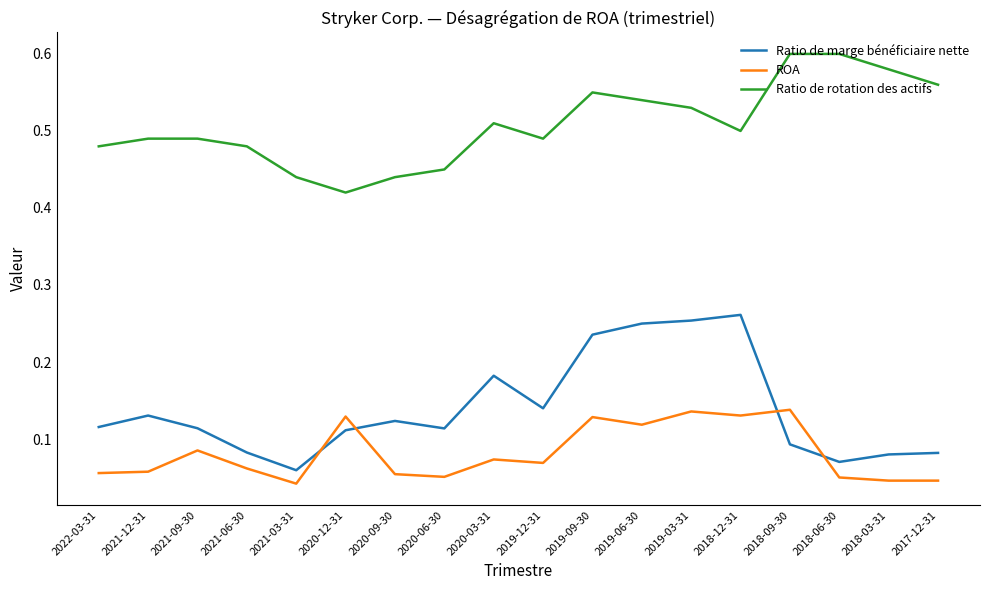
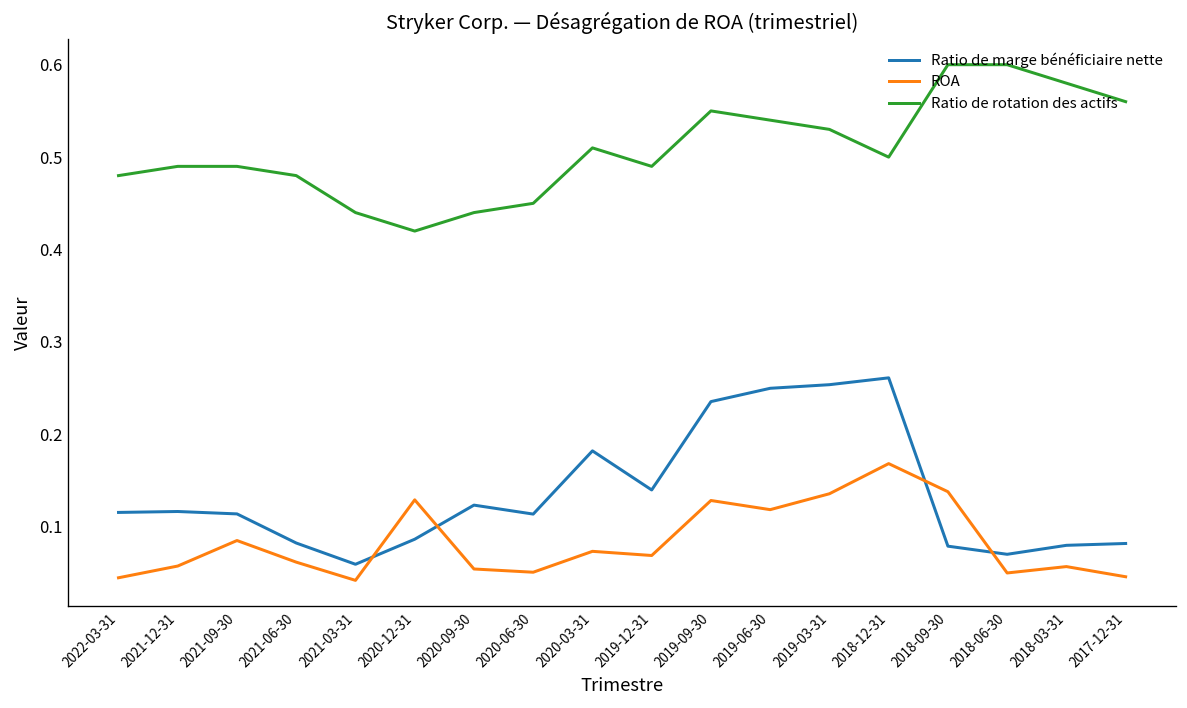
ROA, 2022-03-31: 0.06 -> 0.04
Ratio de marge bénéficiaire nette, 2021-12-31: 0.13 -> 0.12
Ratio de marge bénéficiaire nette, 2020-12-31: 0.11 -> 0.09
ROA, 2018-12-31: 0.13 -> 0.17
Ratio de marge bénéficiaire nette, 2018-09-30: 0.09 -> 0.08
ROA, 2018-03-31: 0.05 -> 0.06
